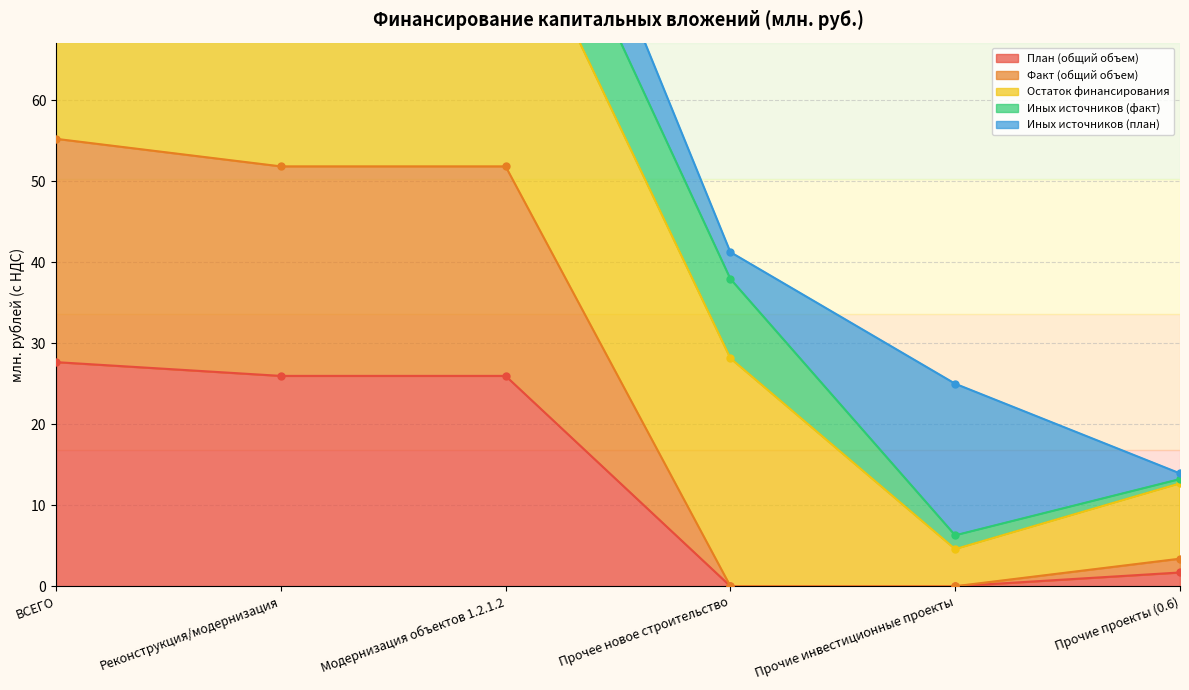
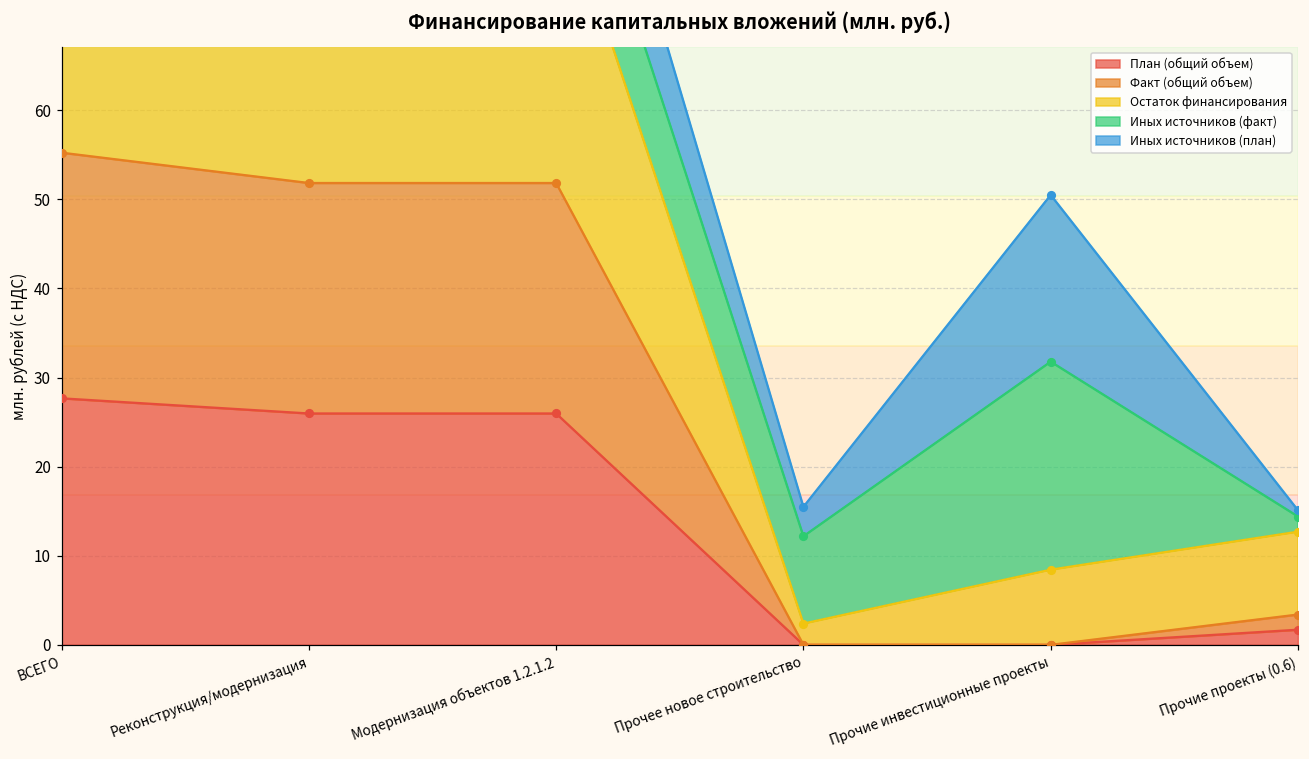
Остаток финансирования, Прочее новое строительство: 28 -> 2
Остаток финансирования, Прочие инвестиционные проекты: 5 -> 8
Иных источников (факт), Прочие инвестиционные проекты: 2 -> 23
Иных источников (факт), Прочие проекты (0.6): 1 -> 2
